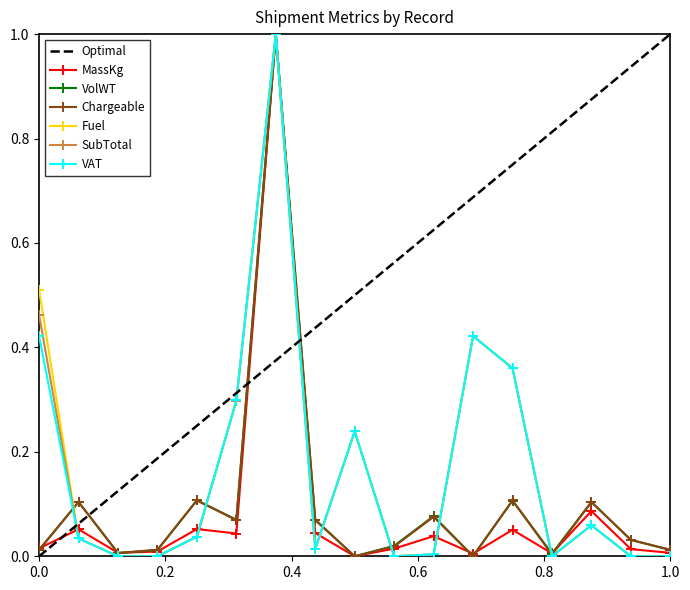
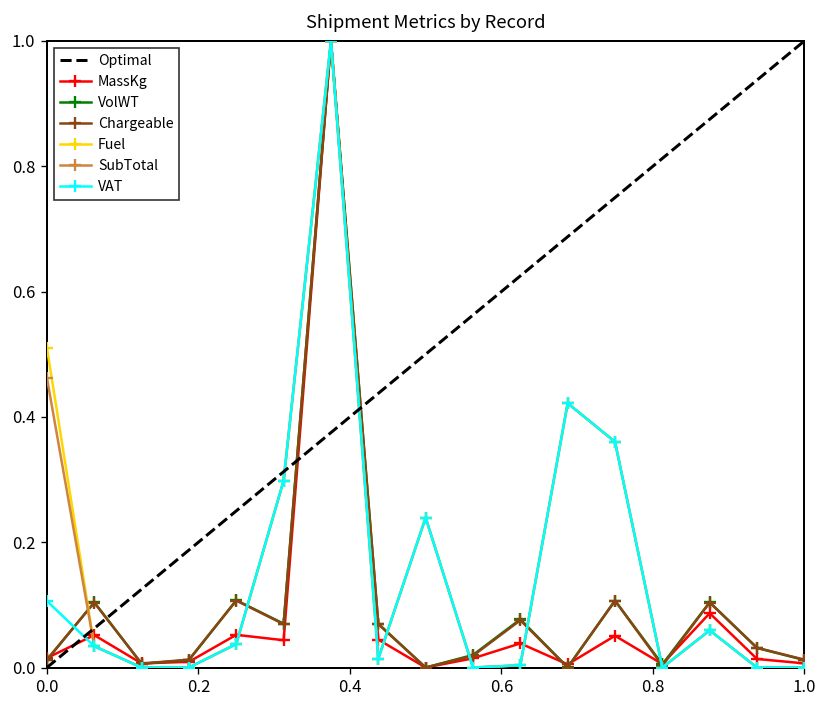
VAT, 0.0: 0.42 -> 0.11
